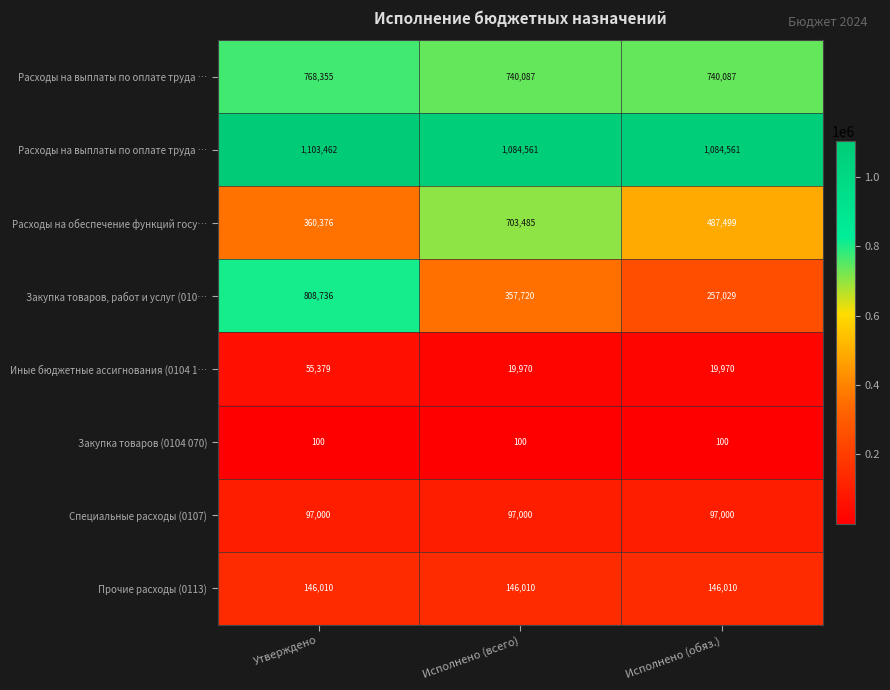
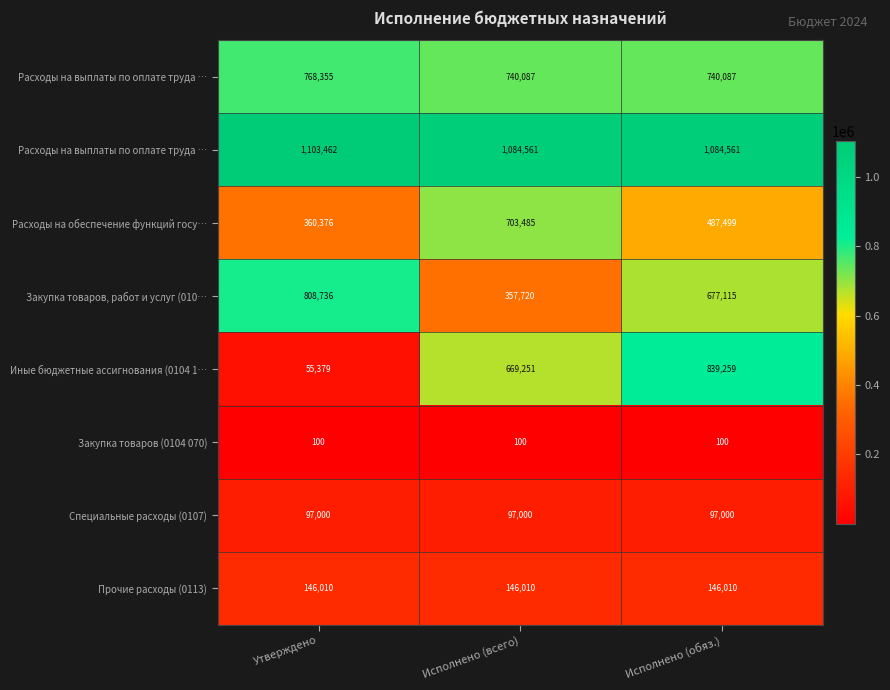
Закупка товаров, работ и услуг (010…, Исполнено (обяз.): 257,029 -> 677,115
Иные бюджетные ассигнования (0104 1…, Исполнено (всего): 19,970 -> 669,251
Иные бюджетные ассигнования (0104 1…, Исполнено (обяз.): 19,970 -> 839,259
